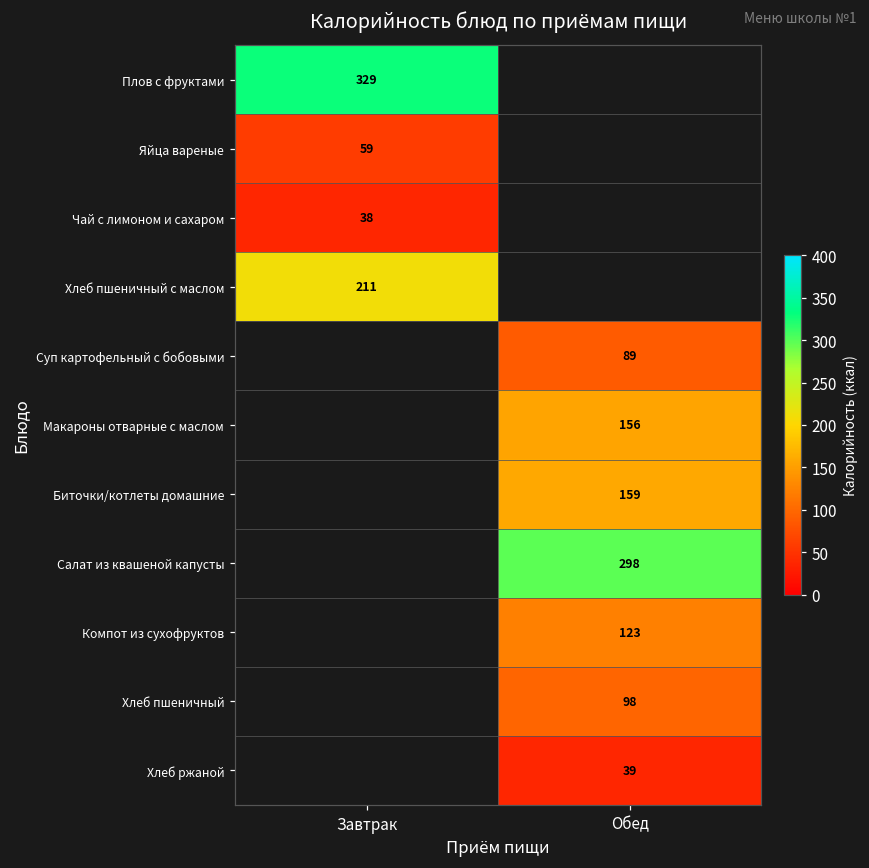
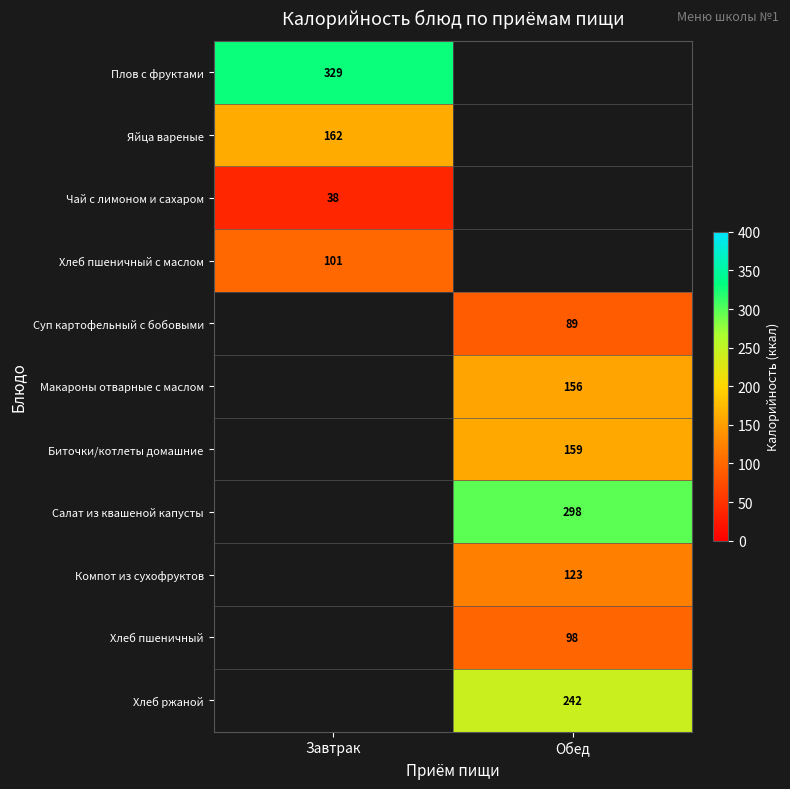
Яйца вареные, Завтрак: 59 -> 162
Хлеб пшеничный с маслом, Завтрак: 211 -> 101
Хлеб ржаной, Обед: 39 -> 242
